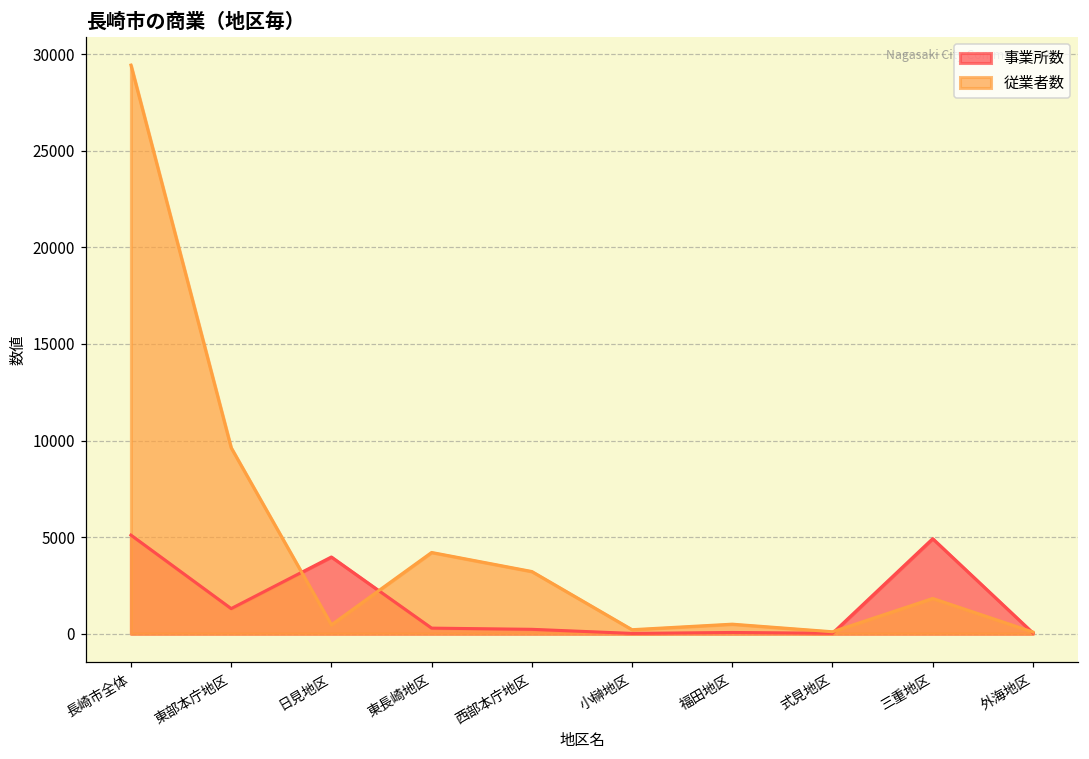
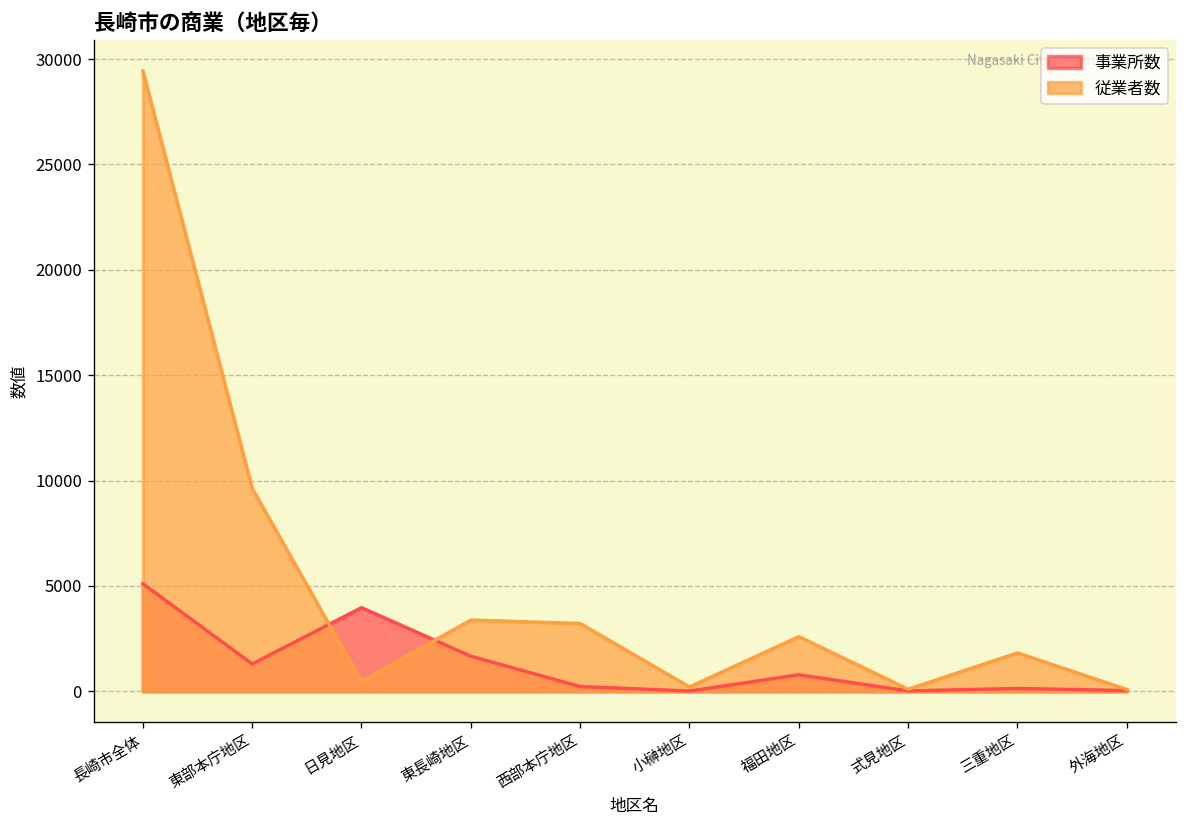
事業所数, 東長崎地区: 300 -> 1700
従業者数, 東長崎地区: 4200 -> 3400
事業所数, 福田地区: 100 -> 800
従業者数, 福田地区: 500 -> 2600
事業所数, 三重地区: 4900 -> 100
